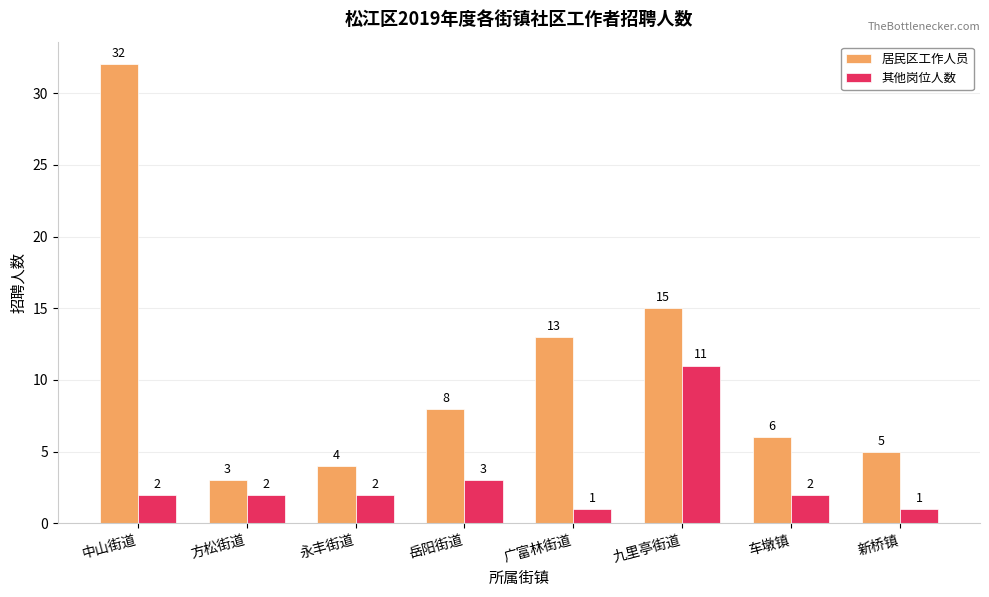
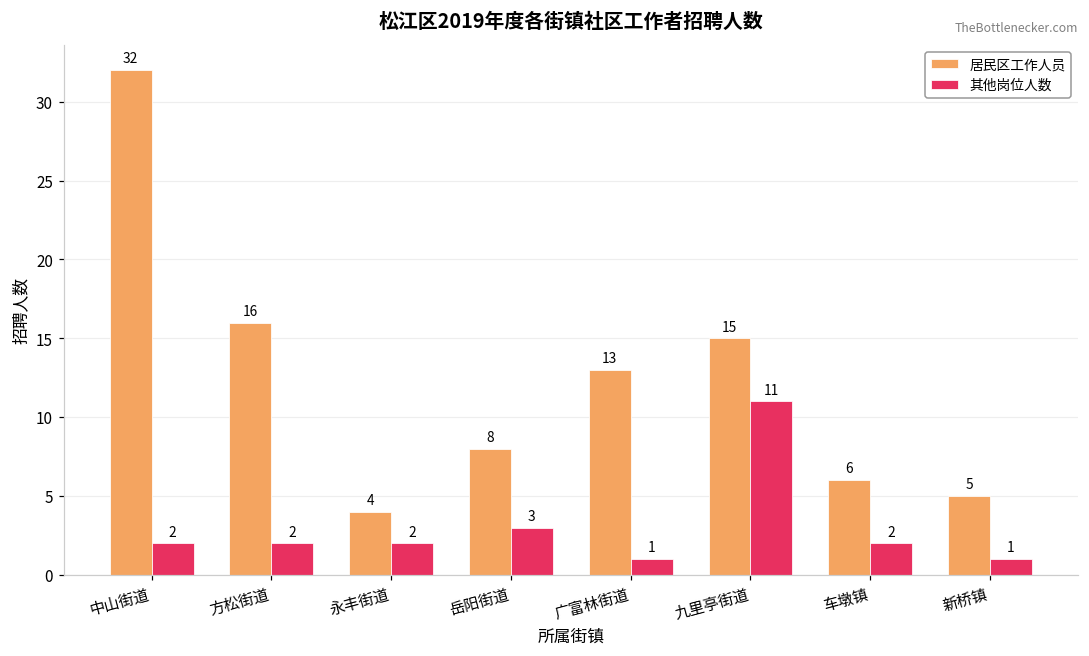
居民区工作人员, 方松街道: 3 -> 16
